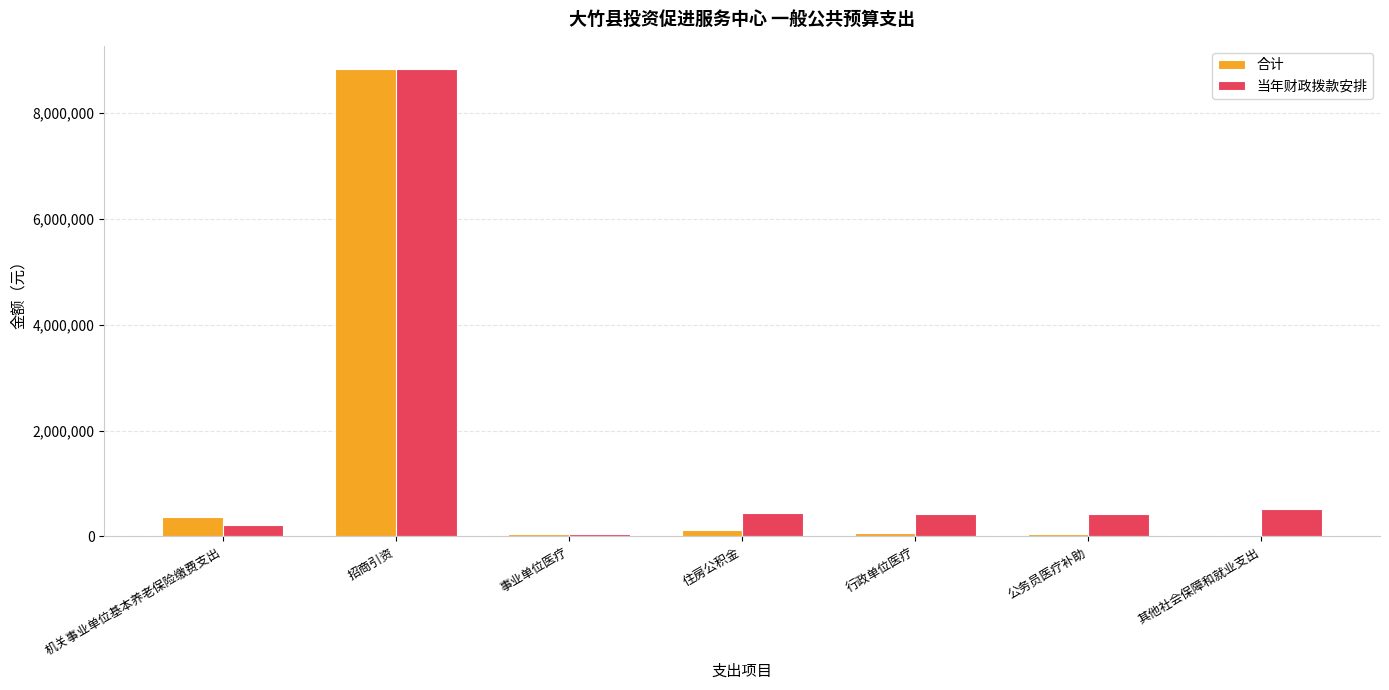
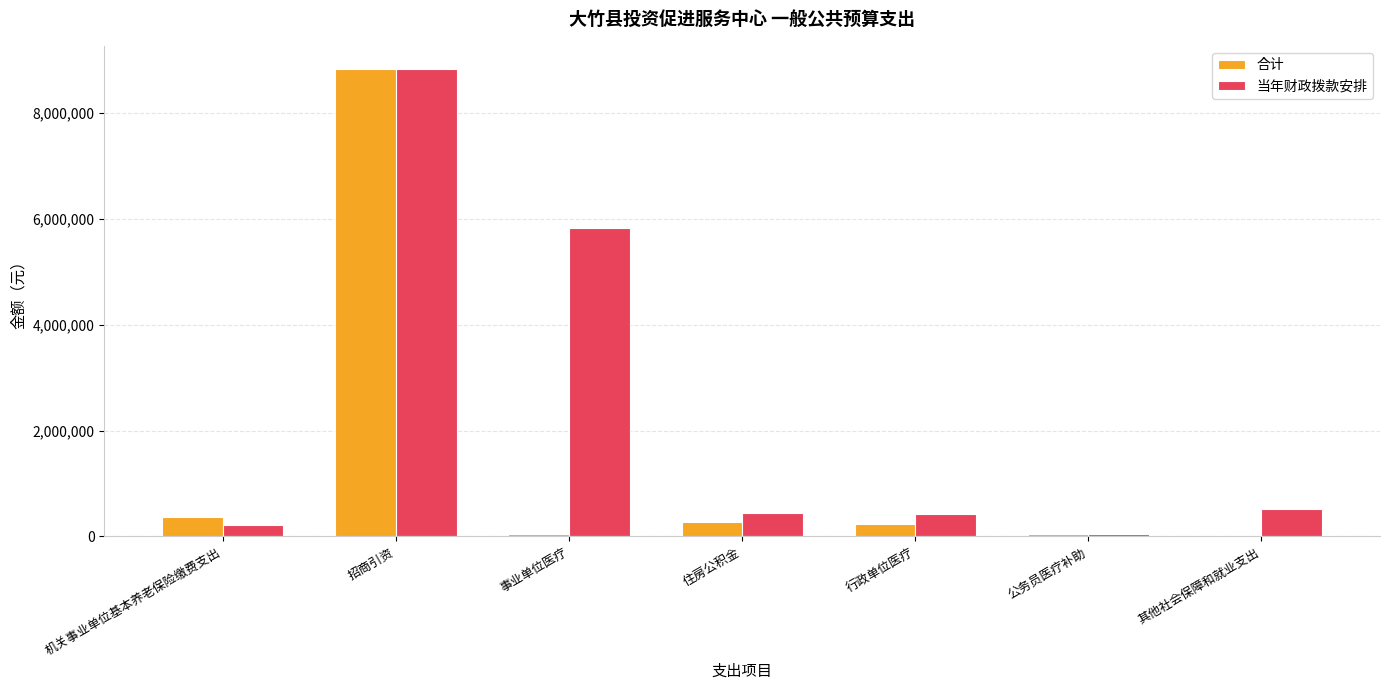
当年财政拨款安排, 事业单位医疗: 100,000 -> 5,800,000
合计, 住房公积金: 100,000 -> 300,000
合计, 行政单位医疗: 100,000 -> 200,000
当年财政拨款安排, 公务员医疗补助: 400,000 -> 0
